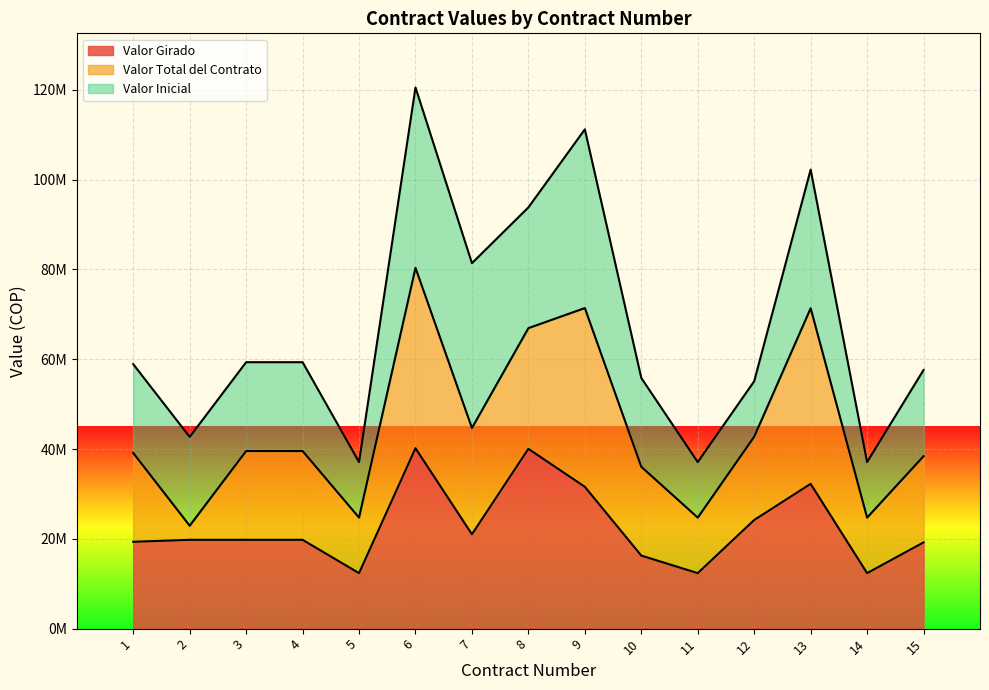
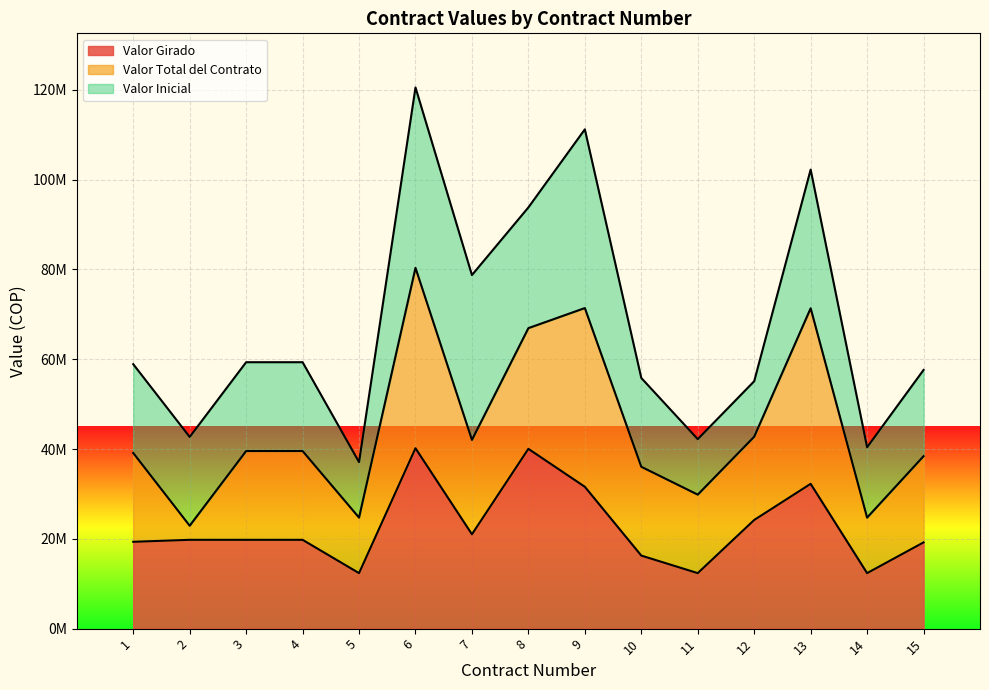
Valor Total del Contrato, 7: 24000000 -> 21000000
Valor Total del Contrato, 11: 12000000 -> 17000000
Valor Inicial, 14: 12000000 -> 16000000
